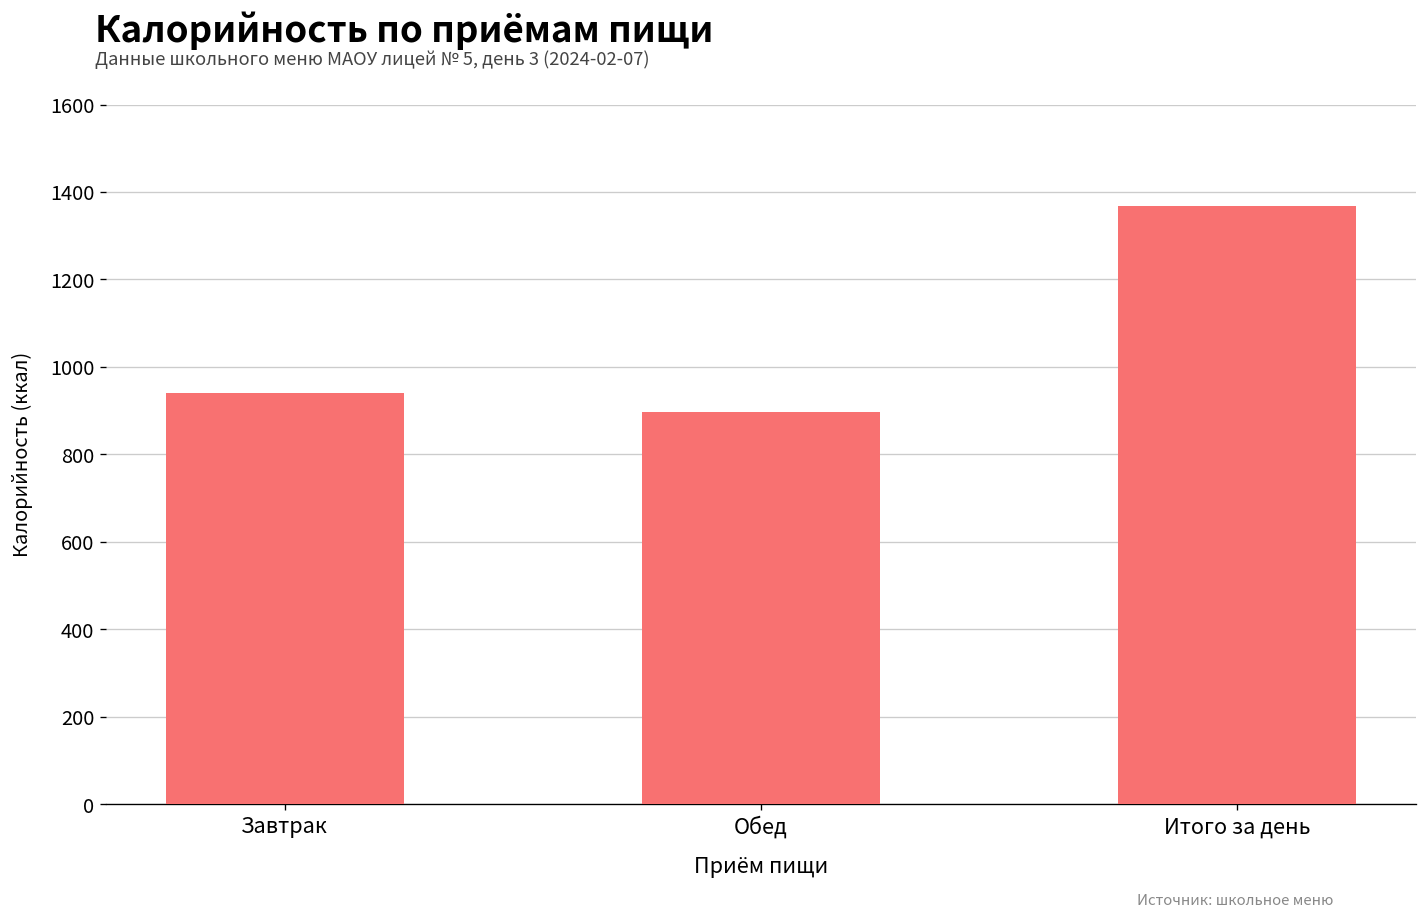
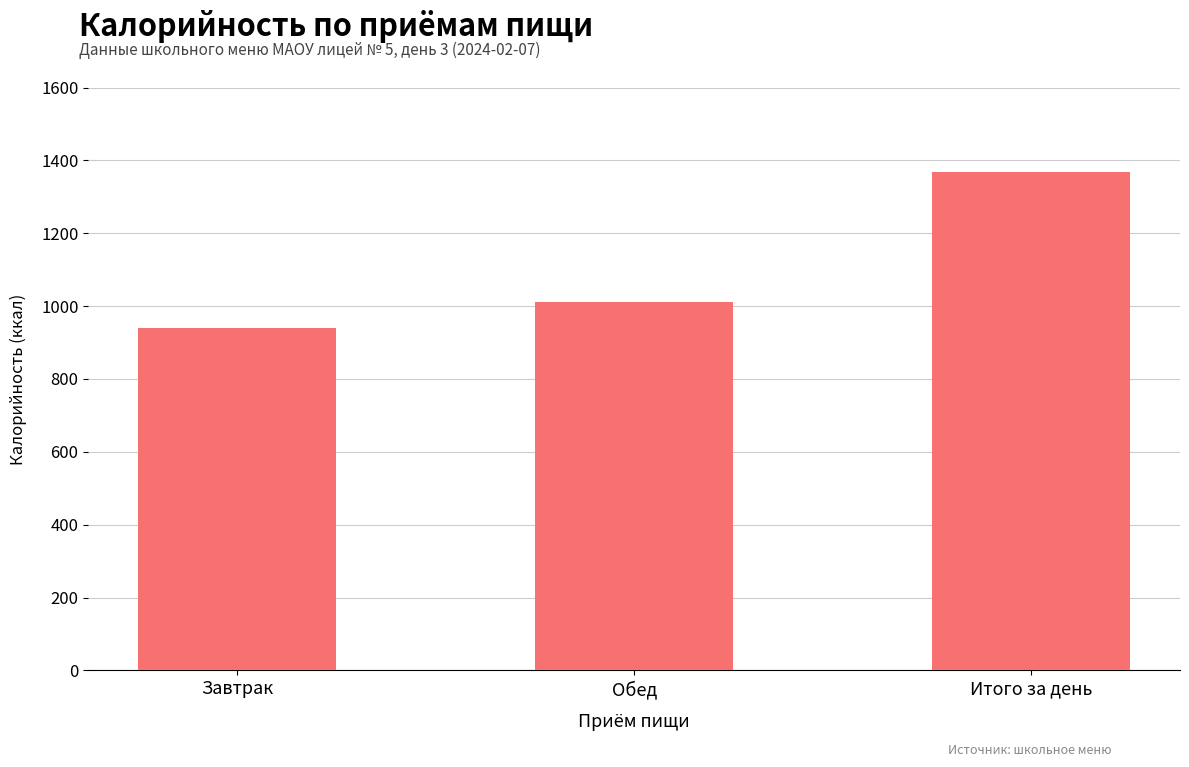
Обед: 900 -> 1010
